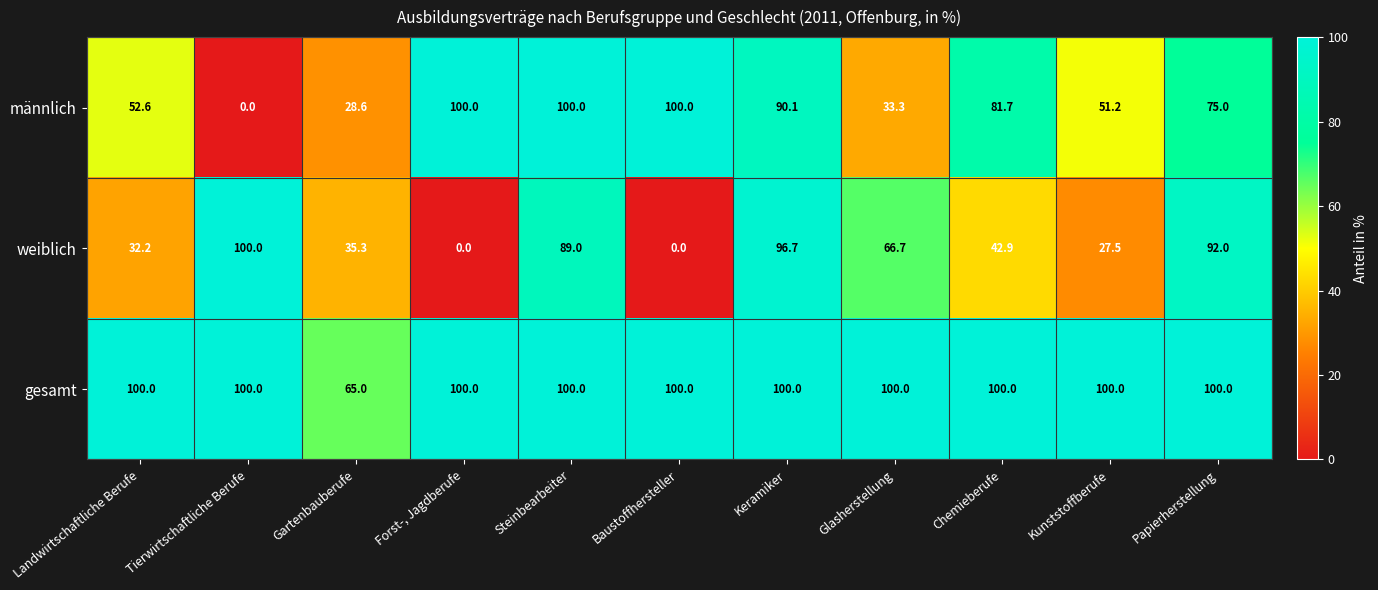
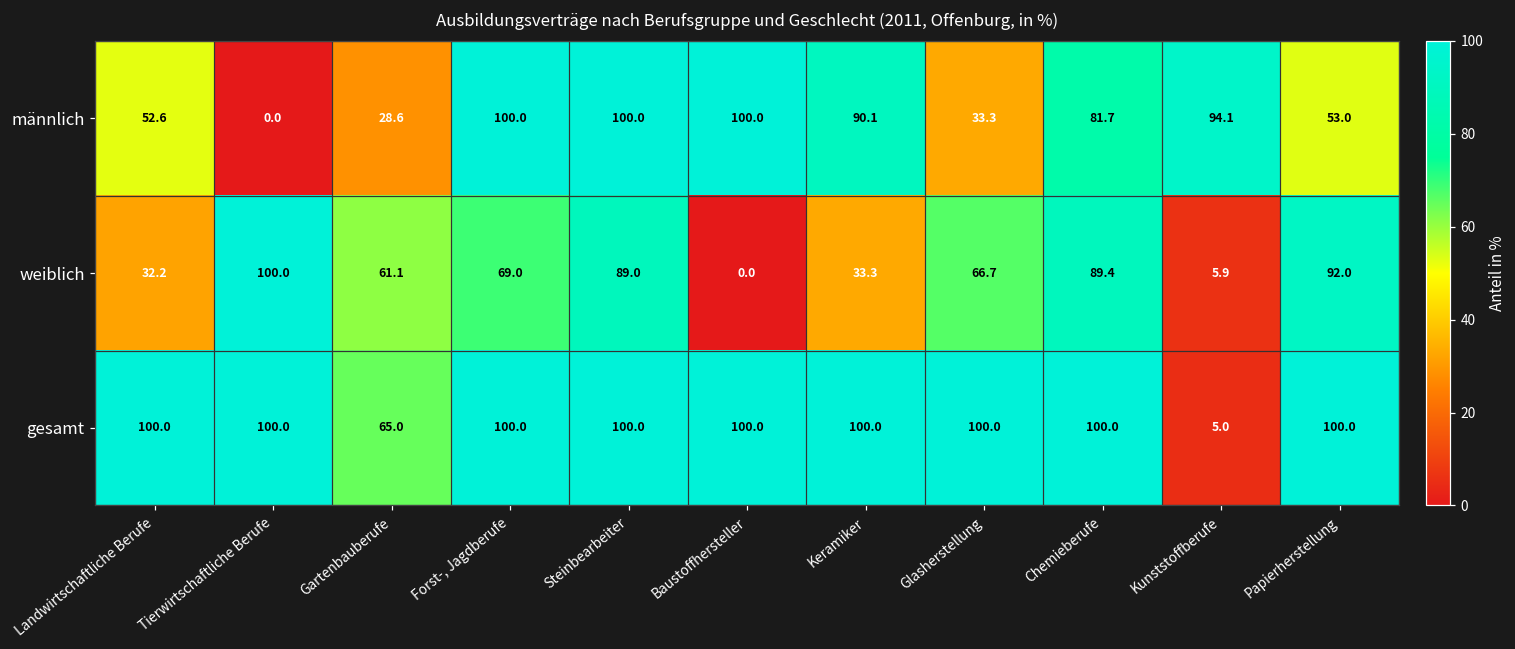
männlich, Kunststoffberufe: 51.2 -> 94.1
männlich, Papierherstellung: 75.0 -> 53.0
weiblich, Gartenbauberufe: 35.3 -> 61.1
weiblich, Forst-, Jagdberufe: 0.0 -> 69.0
weiblich, Keramiker: 96.7 -> 33.3
weiblich, Chemieberufe: 42.9 -> 89.4
weiblich, Kunststoffberufe: 27.5 -> 5.9
gesamt, Kunststoffberufe: 100.0 -> 5.0
